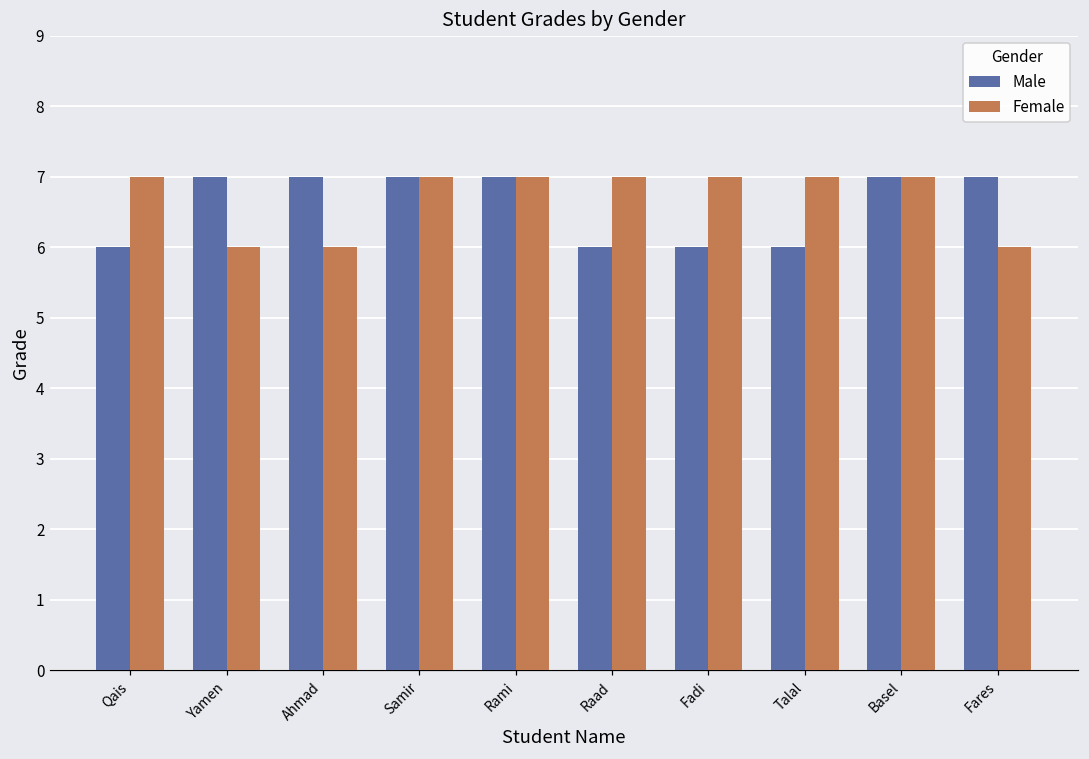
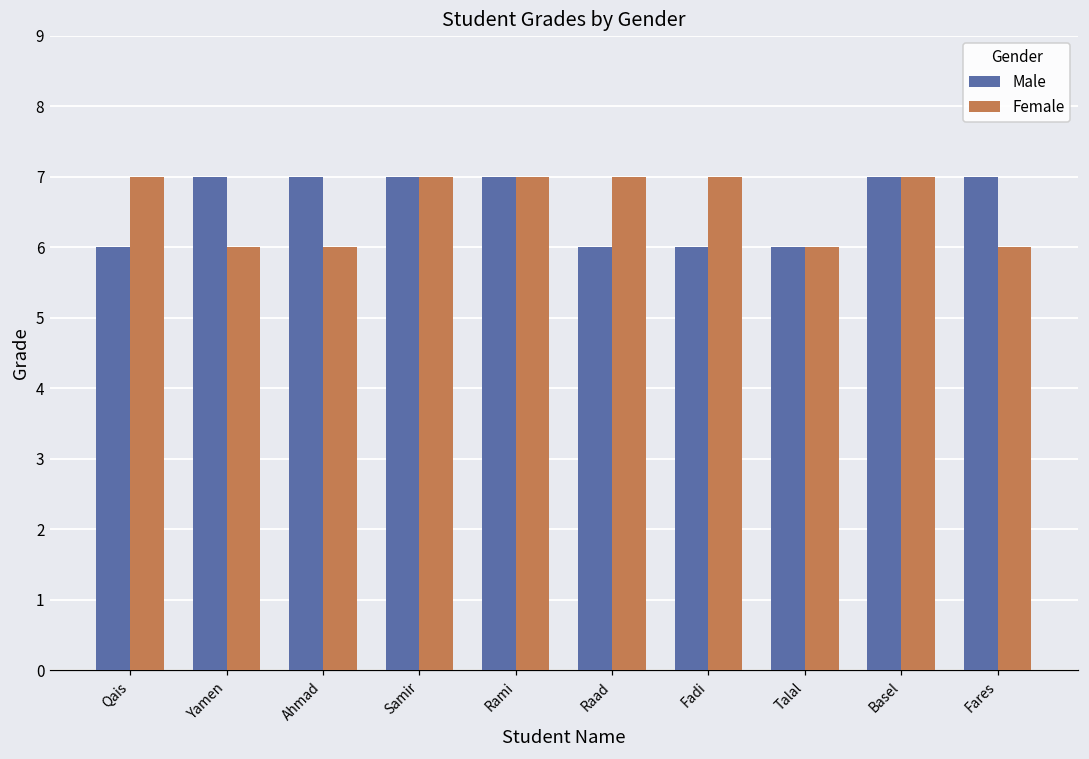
Female, Talal: 7 -> 6
